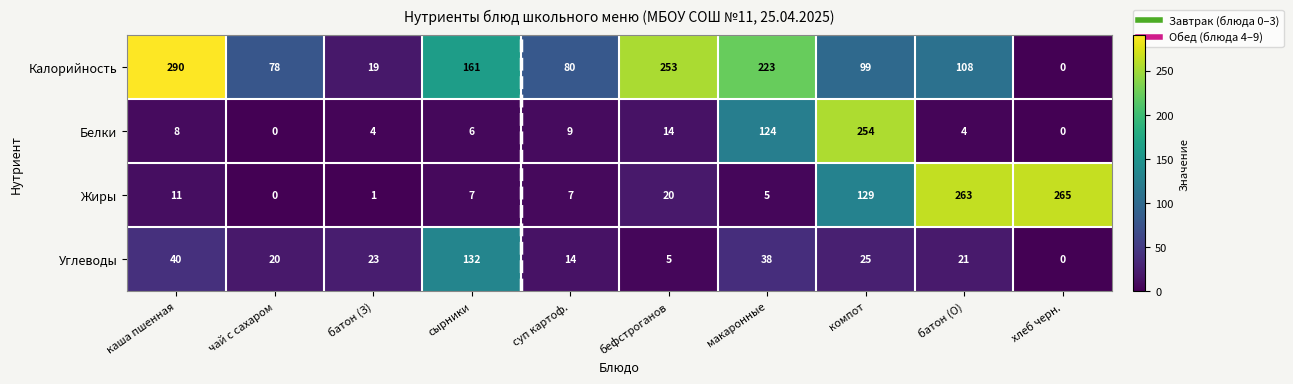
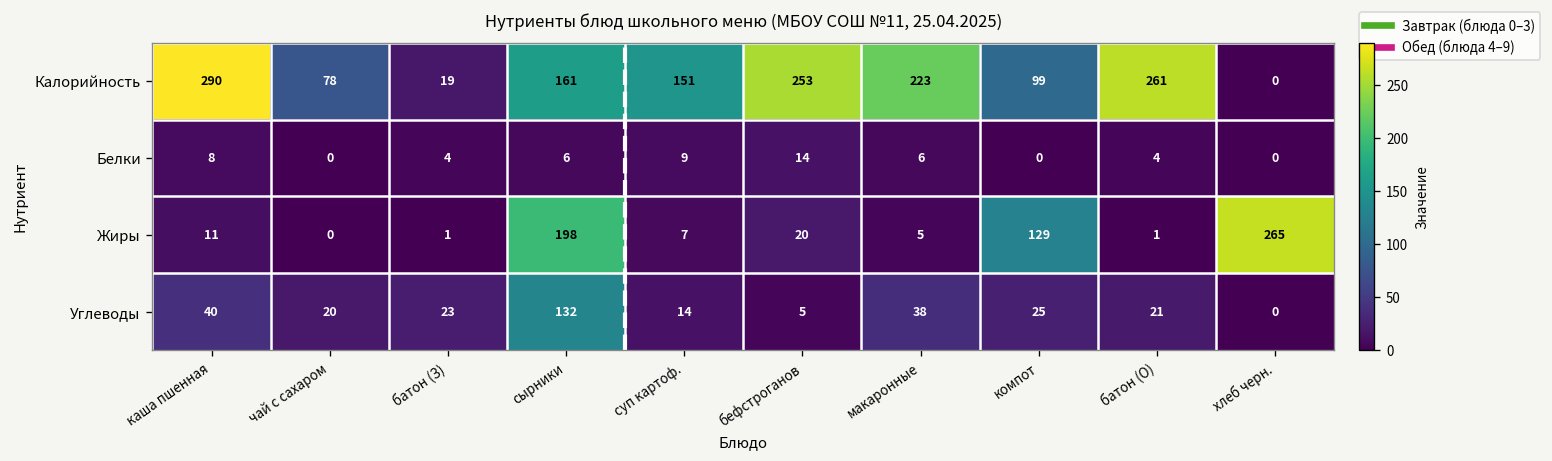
Калорийность, суп картоф.: 80 -> 151
Калорийность, батон (О): 108 -> 261
Белки, макаронные: 124 -> 6
Белки, компот: 254 -> 0
Жиры, сырники: 7 -> 198
Жиры, батон (О): 263 -> 1
